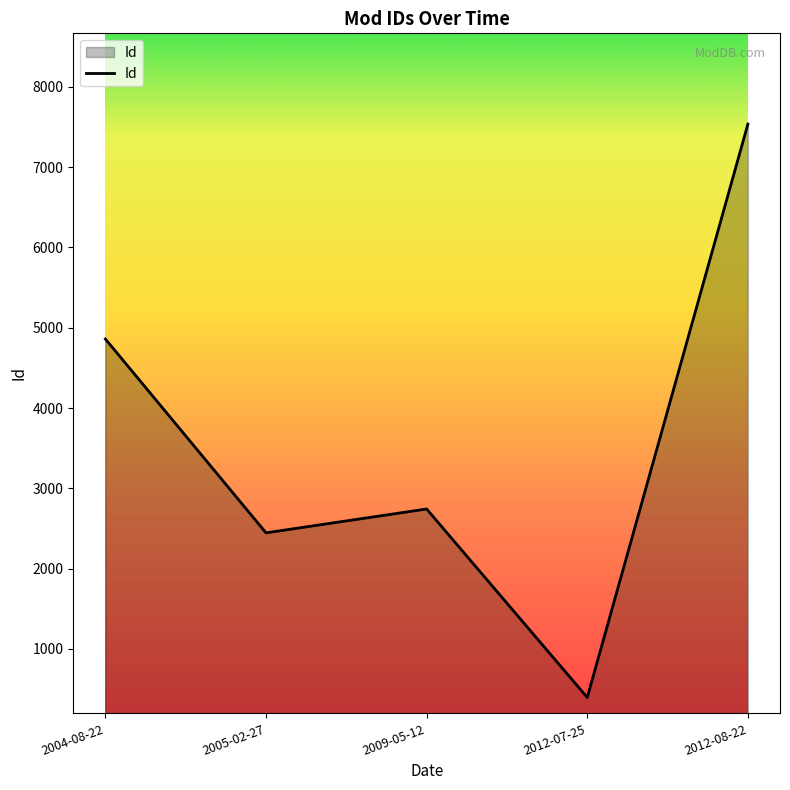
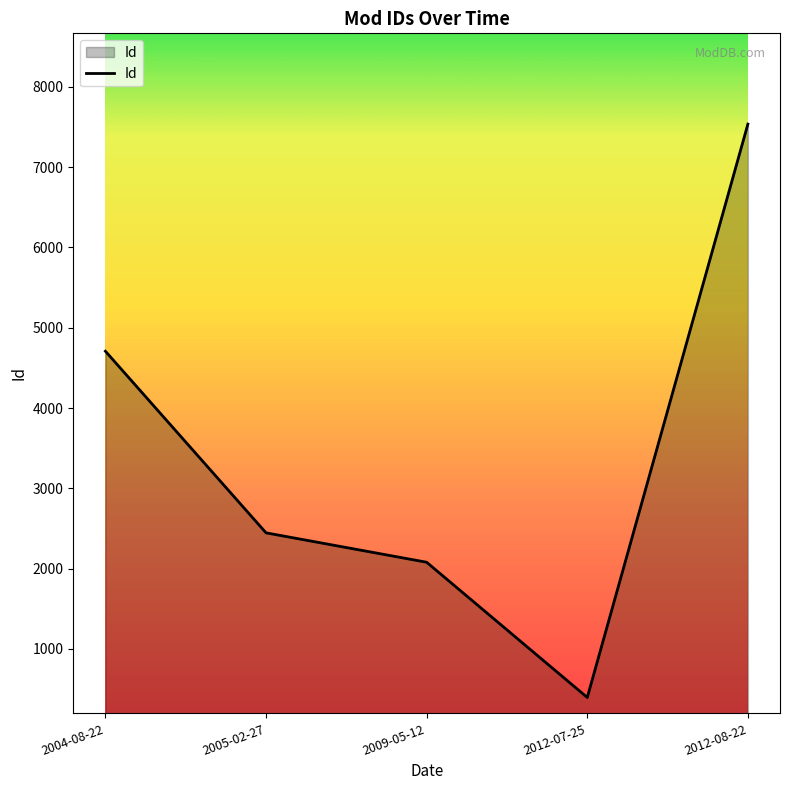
2004-08-22: 4900 -> 4700
2009-05-12: 2700 -> 2100
